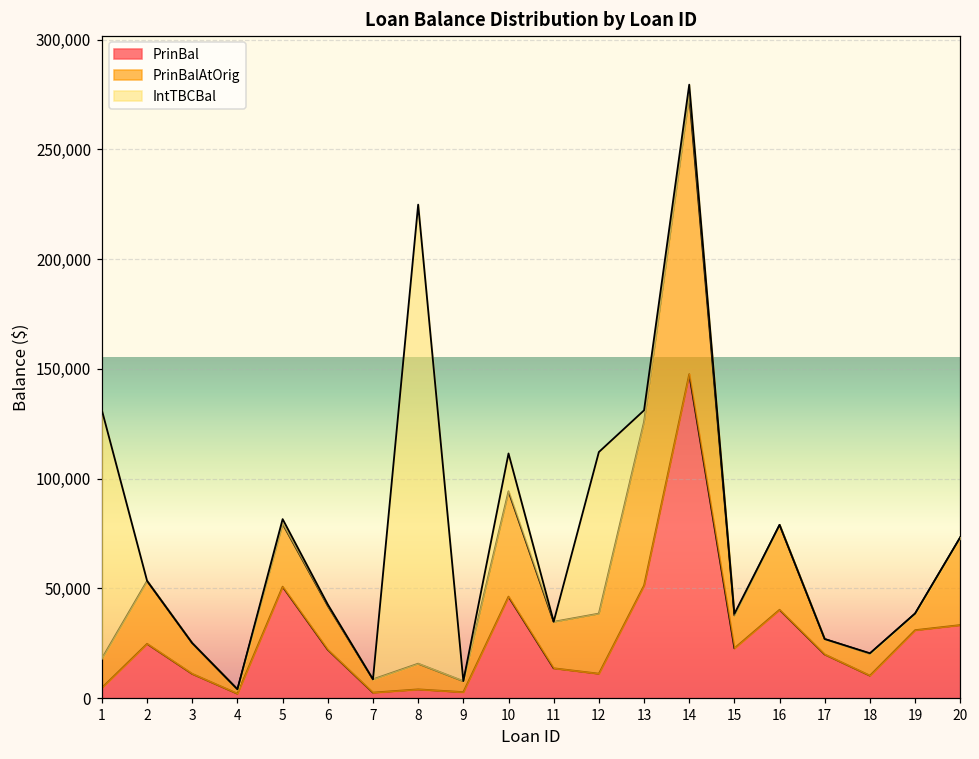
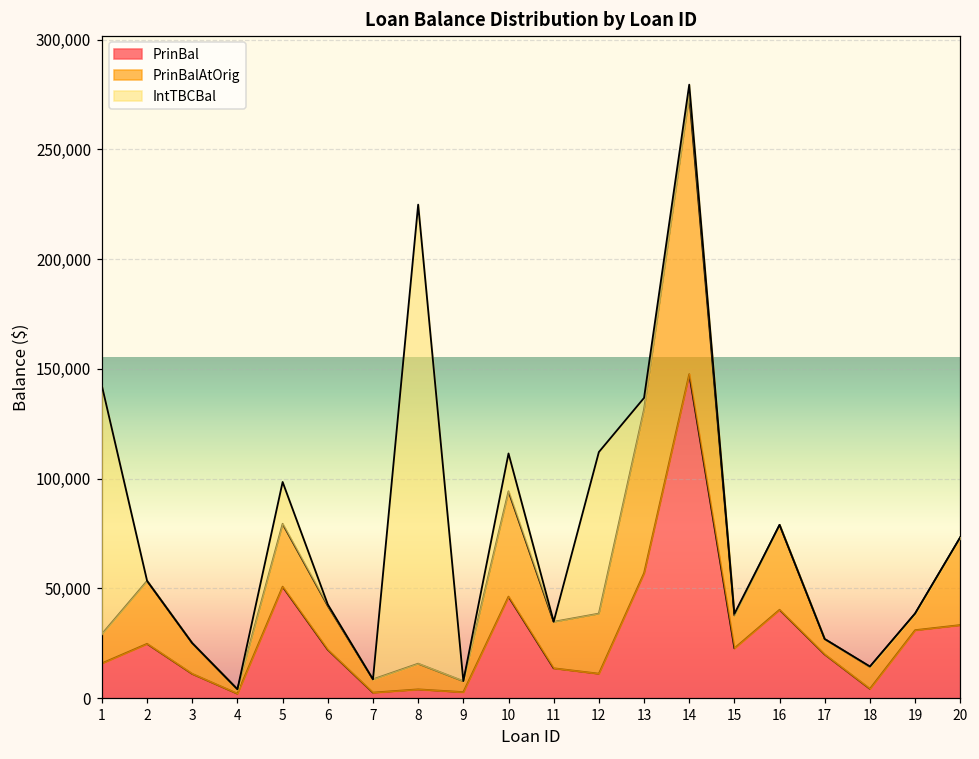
PrinBal, 1: 5,000 -> 16,000
IntTBCBal, 5: 2,000 -> 19,000
PrinBal, 13: 51,000 -> 57,000
PrinBal, 18: 10,000 -> 4,000
